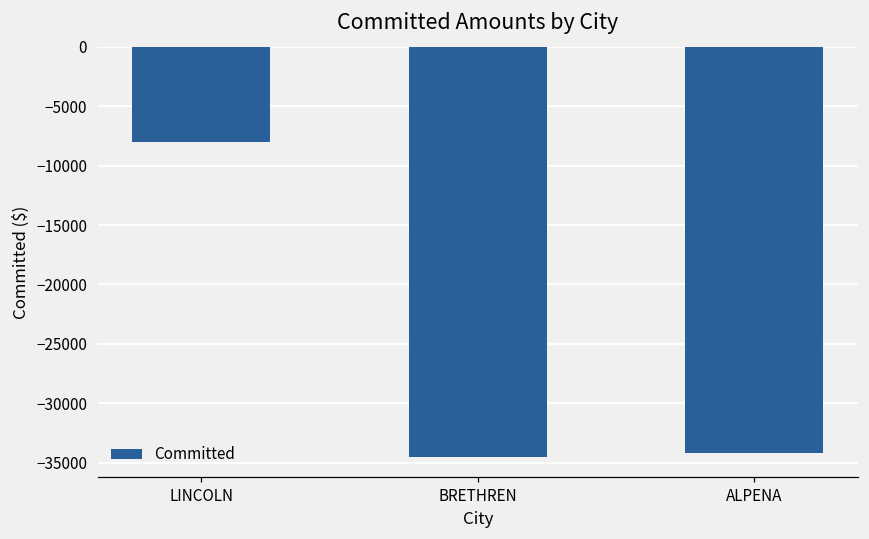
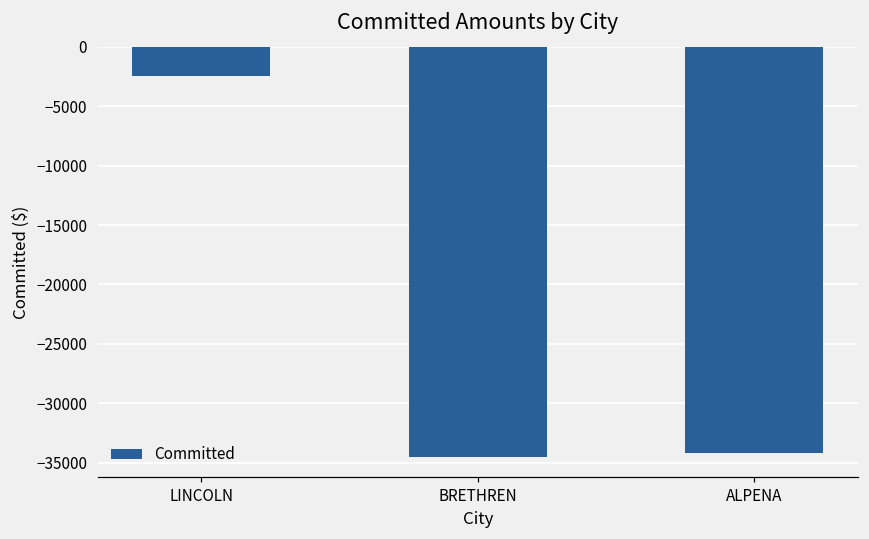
LINCOLN: -8000 -> -2500
